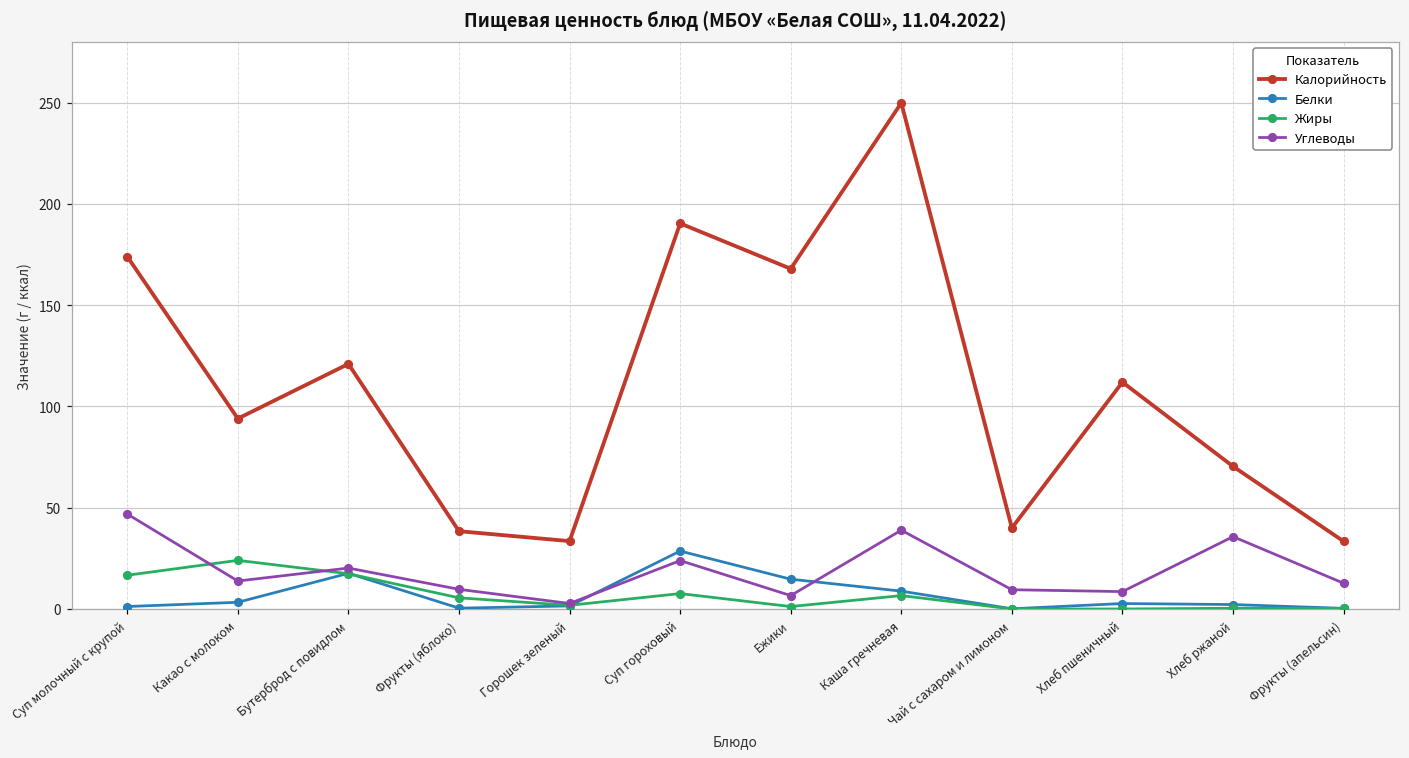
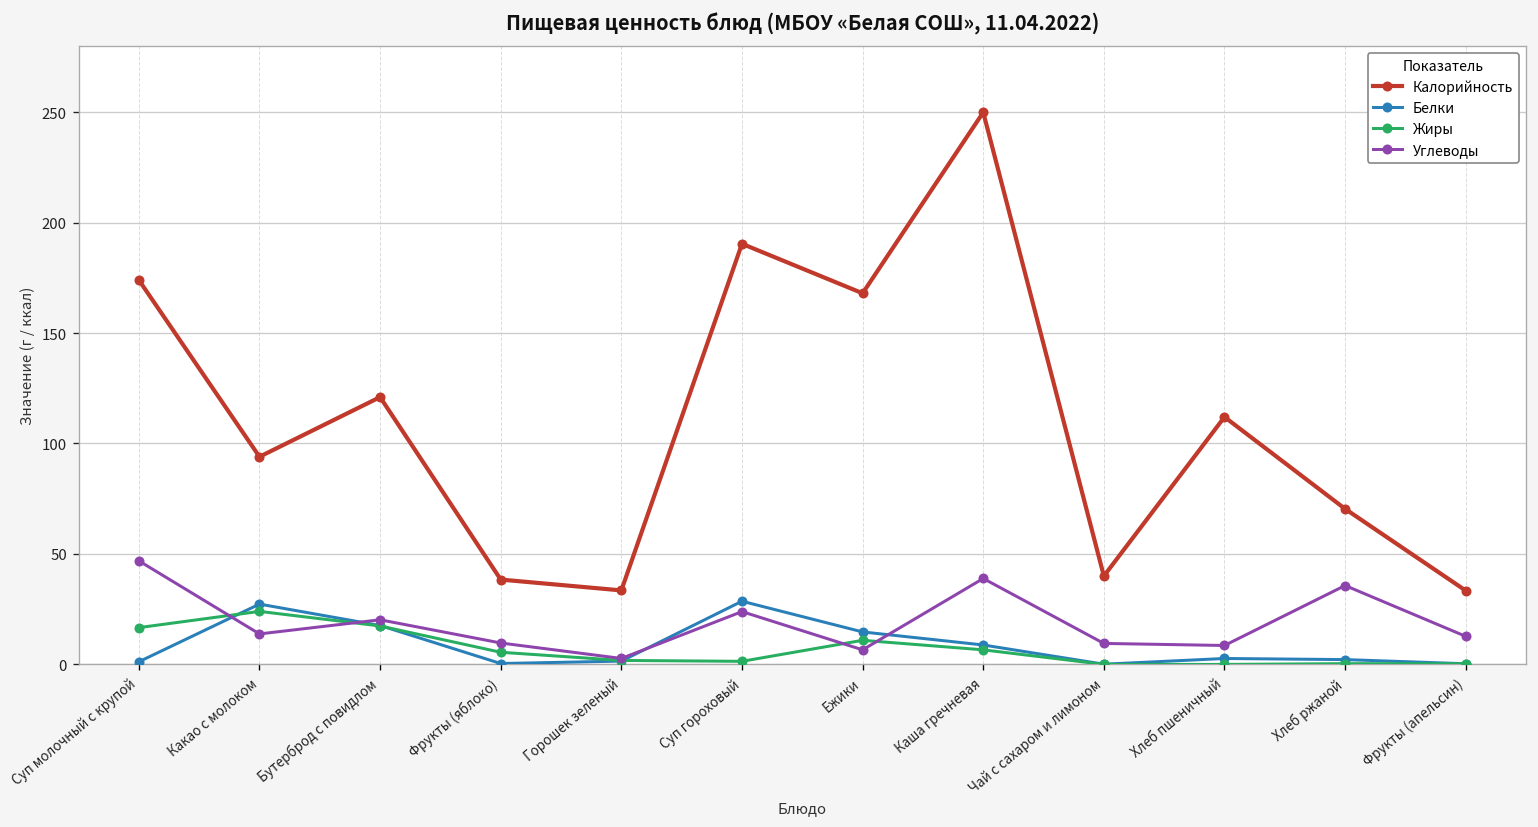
Белки, Какао с молоком: 3 -> 27
Жиры, Суп гороховый: 8 -> 1
Жиры, Ежики: 1 -> 11
